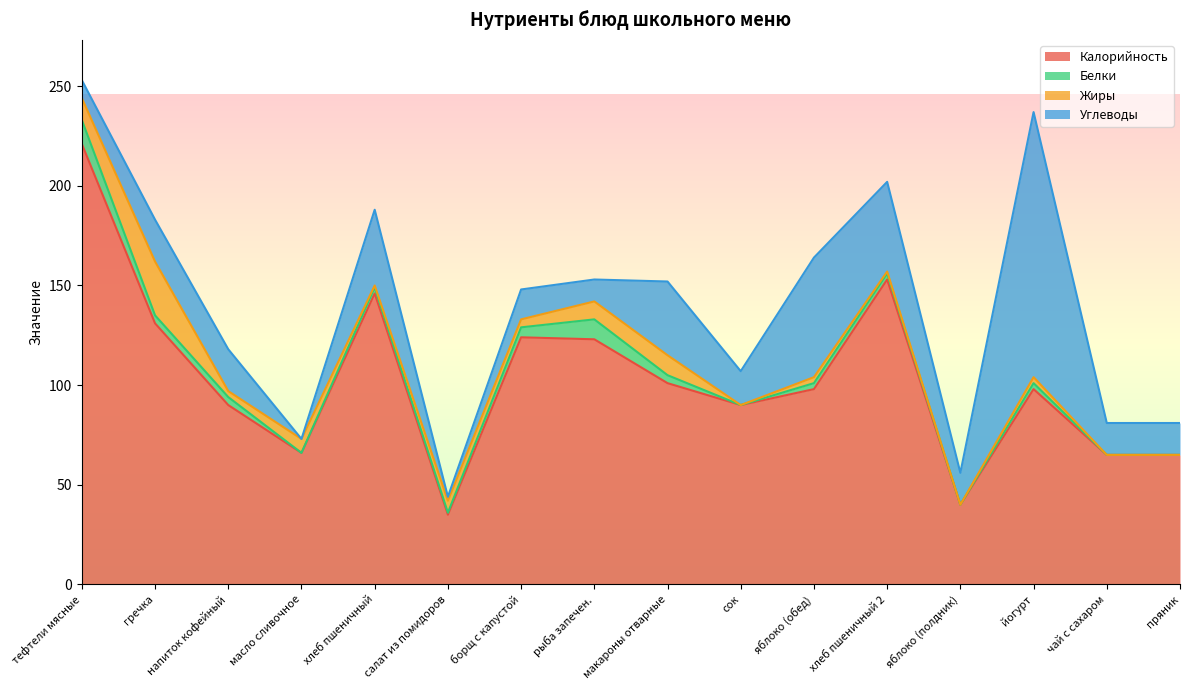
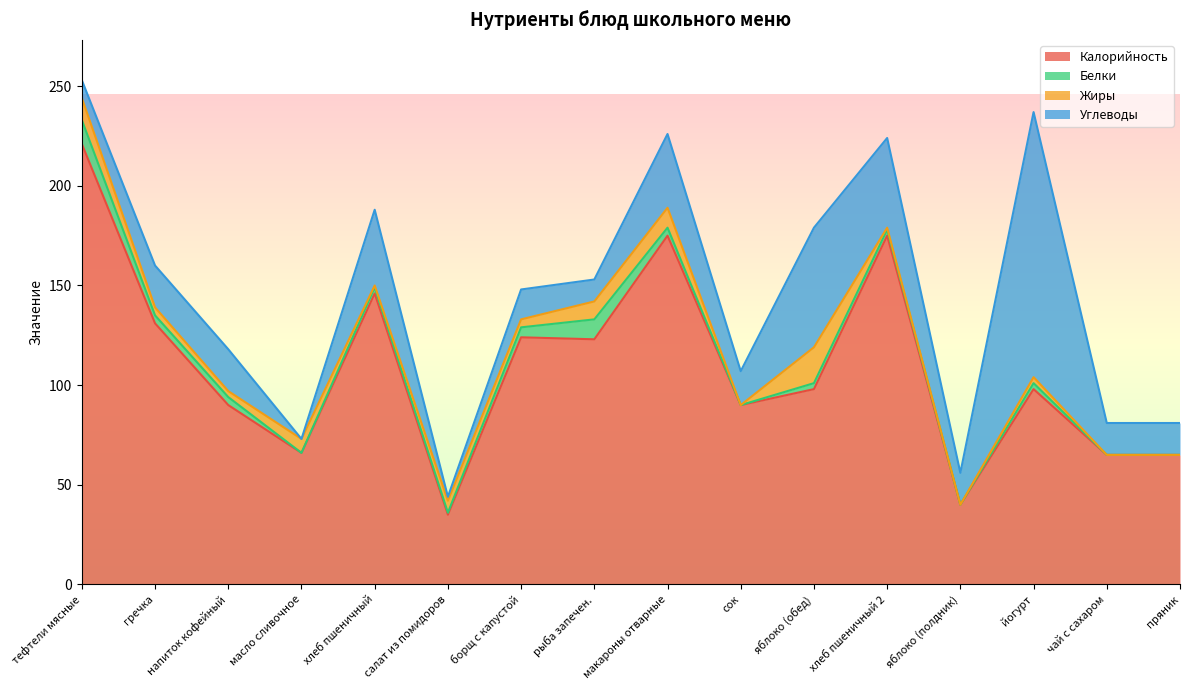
Жиры, гречка: 27 -> 4
Калорийность, макароны отварные: 101 -> 175
Жиры, яблоко (обед): 3 -> 18
Калорийность, хлеб пшеничный 2: 153 -> 175
